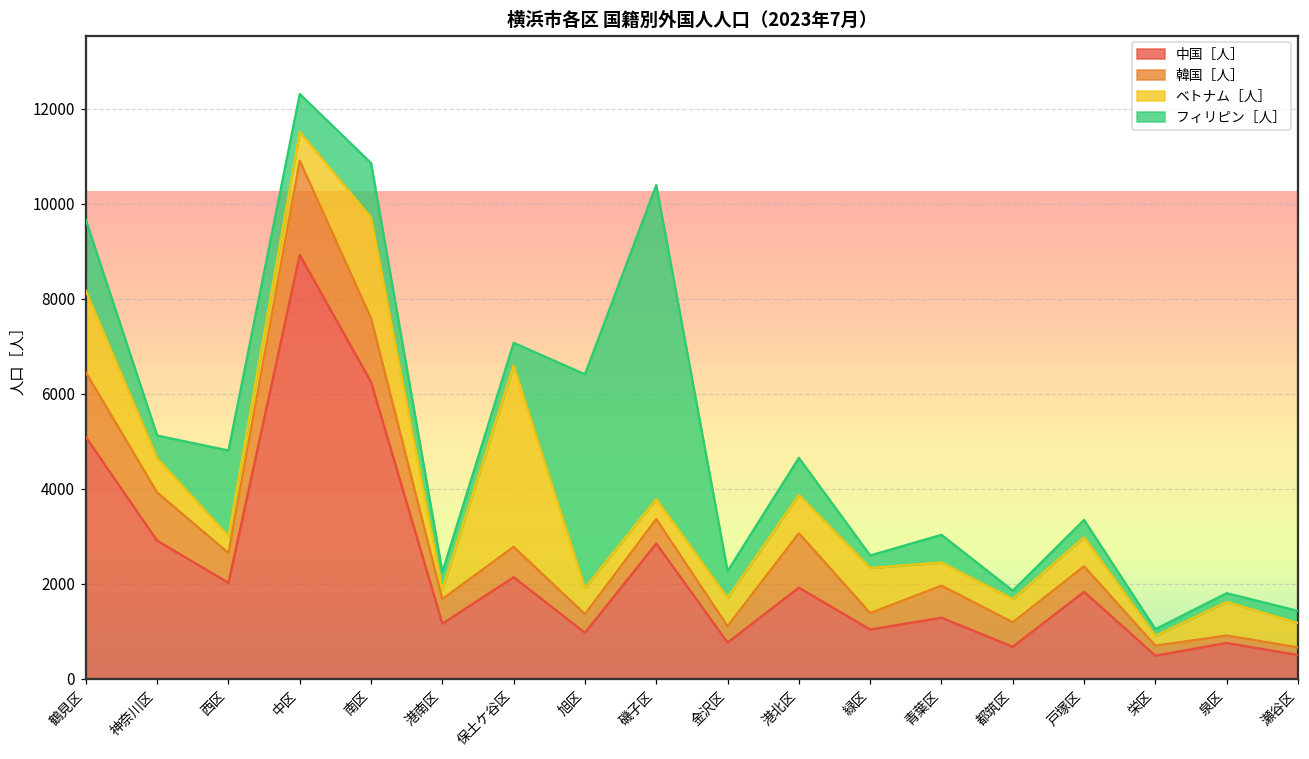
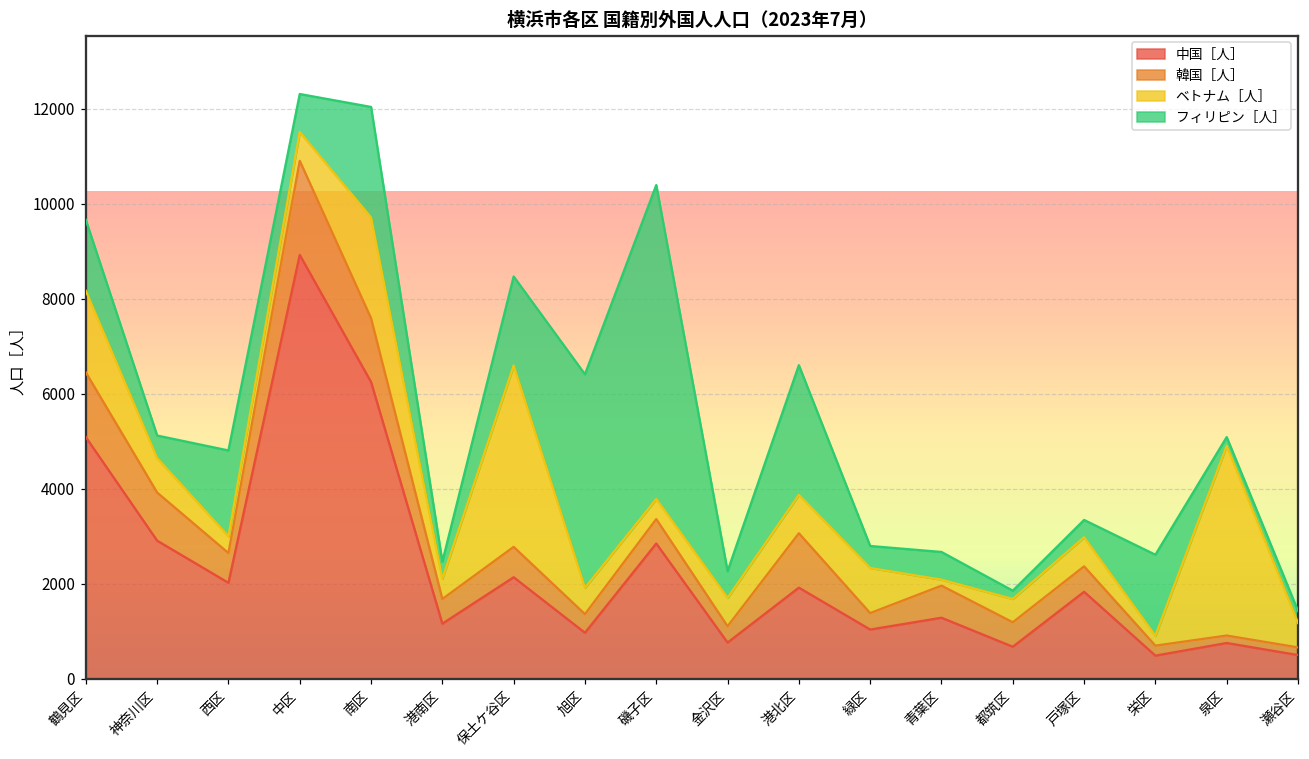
フィリピン［人］, 南区: 1100 -> 2300
ベトナム［人］, 港南区: 200 -> 400
フィリピン［人］, 保土ケ谷区: 500 -> 1900
フィリピン［人］, 港北区: 800 -> 2700
フィリピン［人］, 緑区: 300 -> 500
ベトナム［人］, 青葉区: 500 -> 100
フィリピン［人］, 栄区: 100 -> 1700
ベトナム［人］, 泉区: 700 -> 4000
